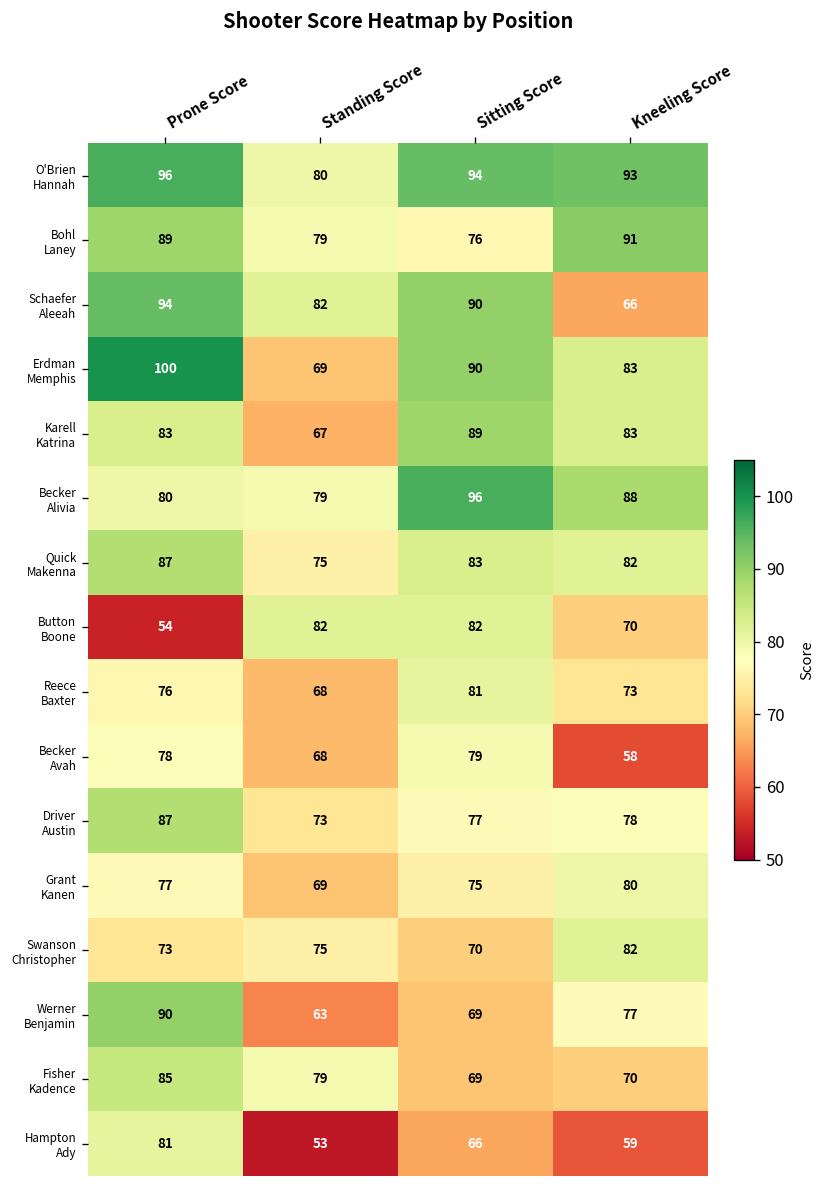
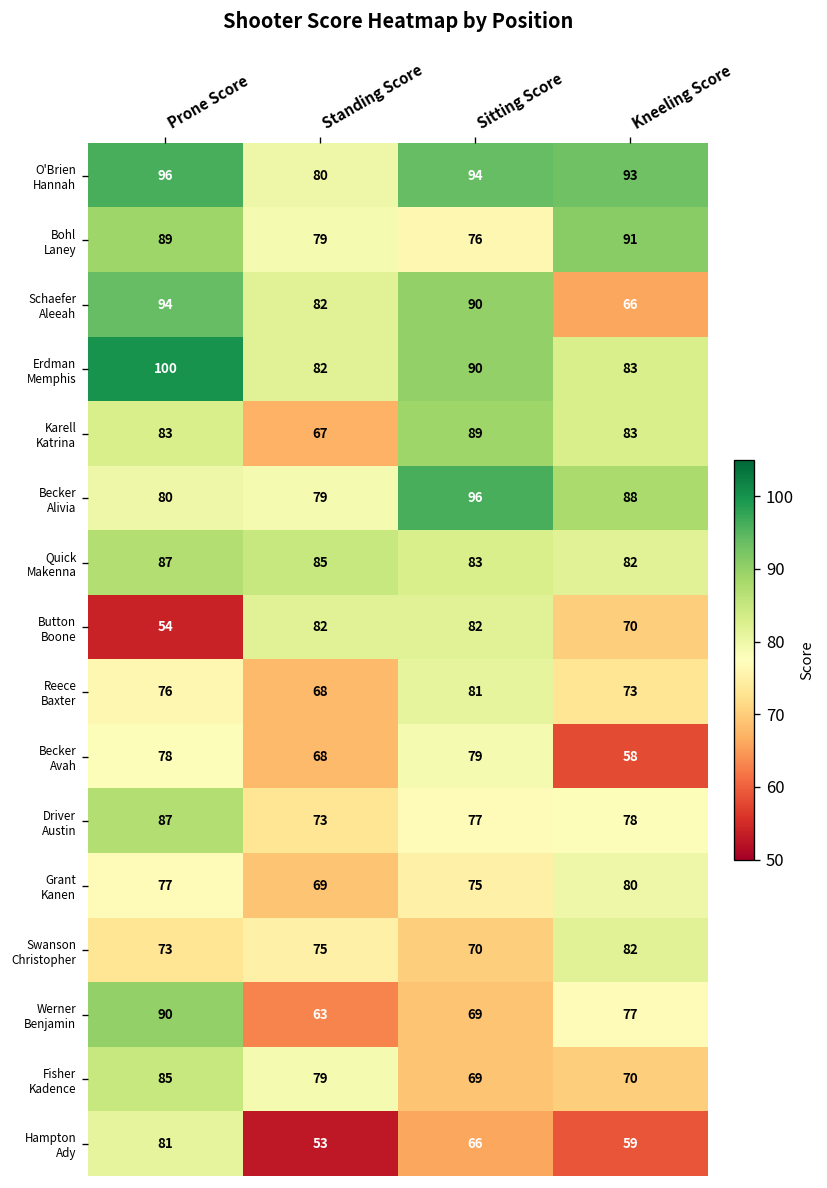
Erdman Memphis, Standing Score: 69 -> 82
Quick Makenna, Standing Score: 75 -> 85
